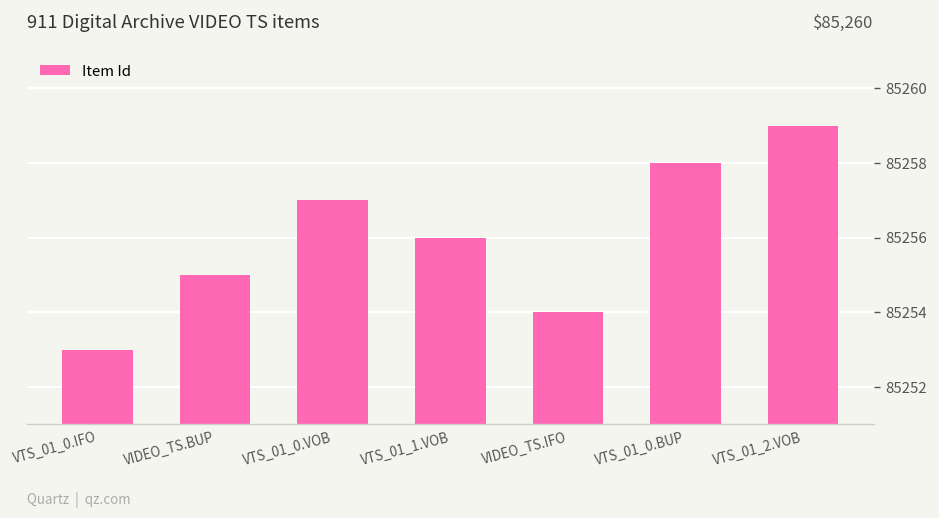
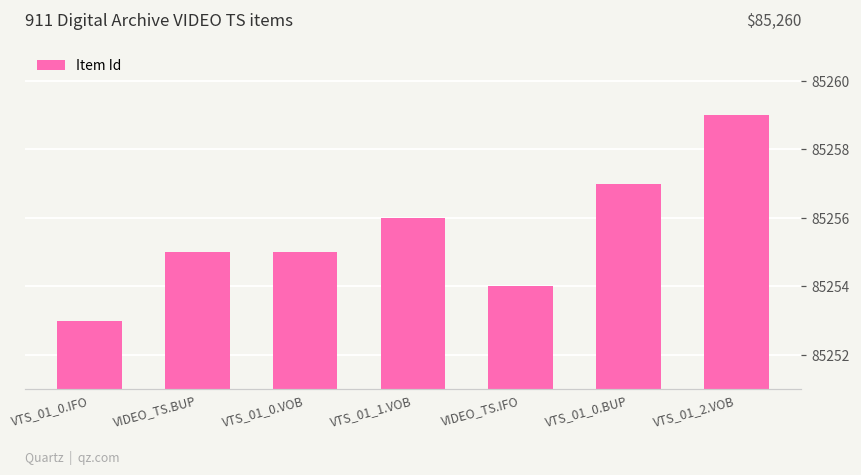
VTS_01_0.VOB: 85257 -> 85255
VTS_01_0.BUP: 85258 -> 85257
